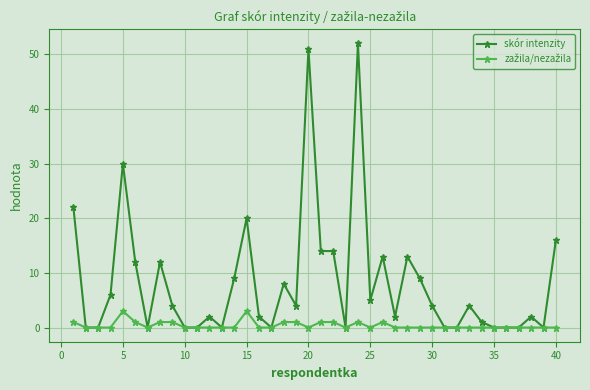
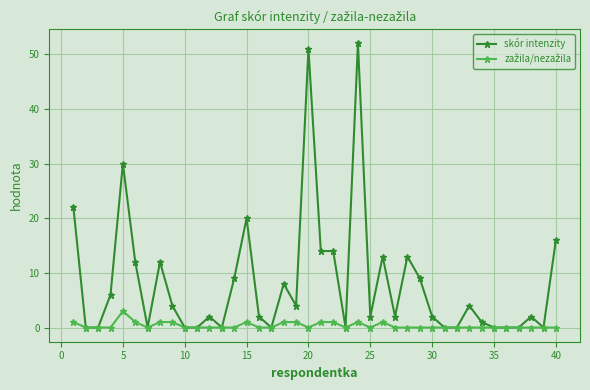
zažila/nezažila, 15: 3 -> 1
skór intenzity, 25: 5 -> 2
skór intenzity, 30: 4 -> 2
